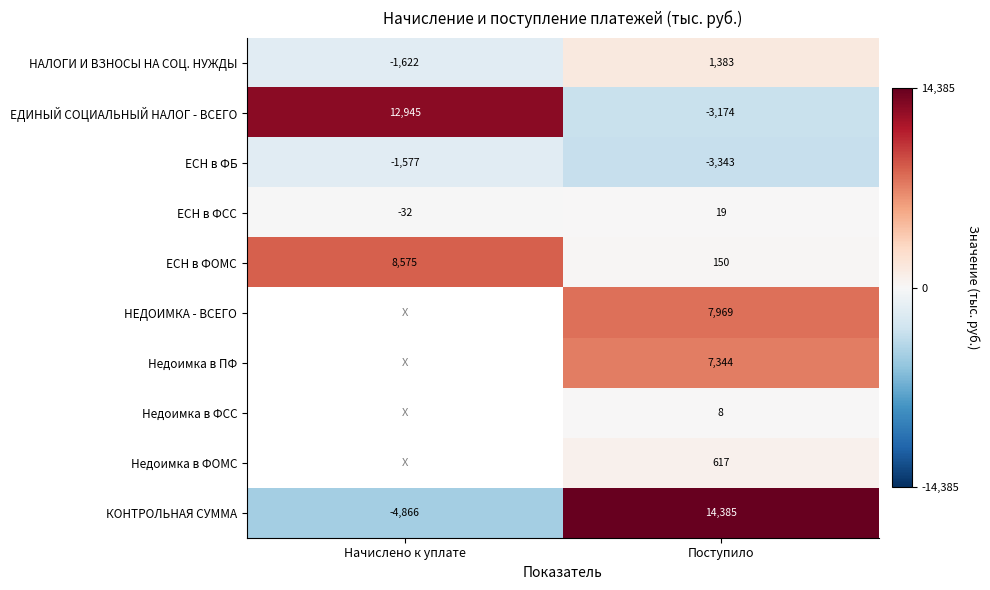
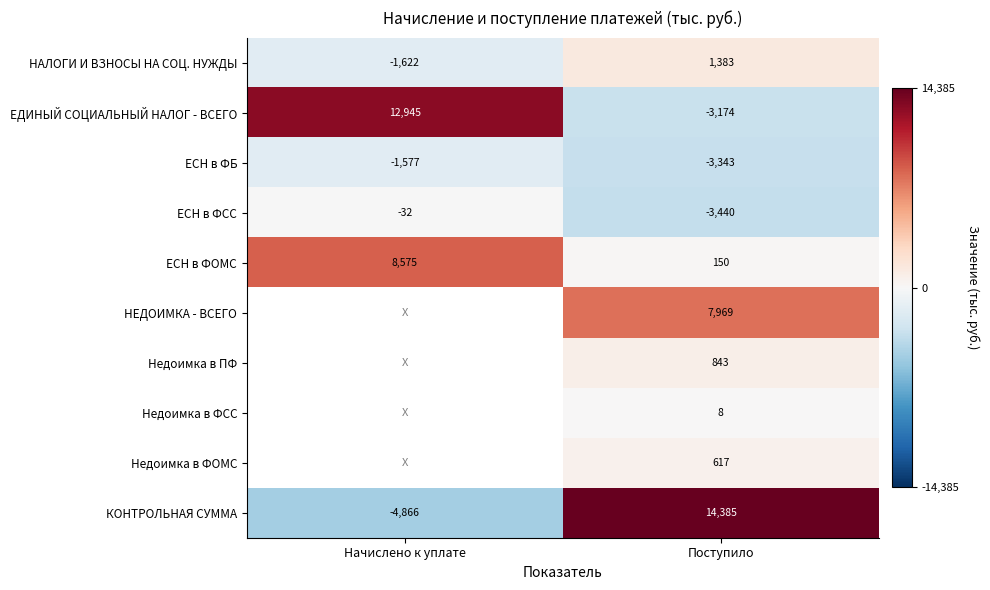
ЕСН в ФСС, Поступило: 19 -> -3,440
Недоимка в ПФ, Поступило: 7,344 -> 843
